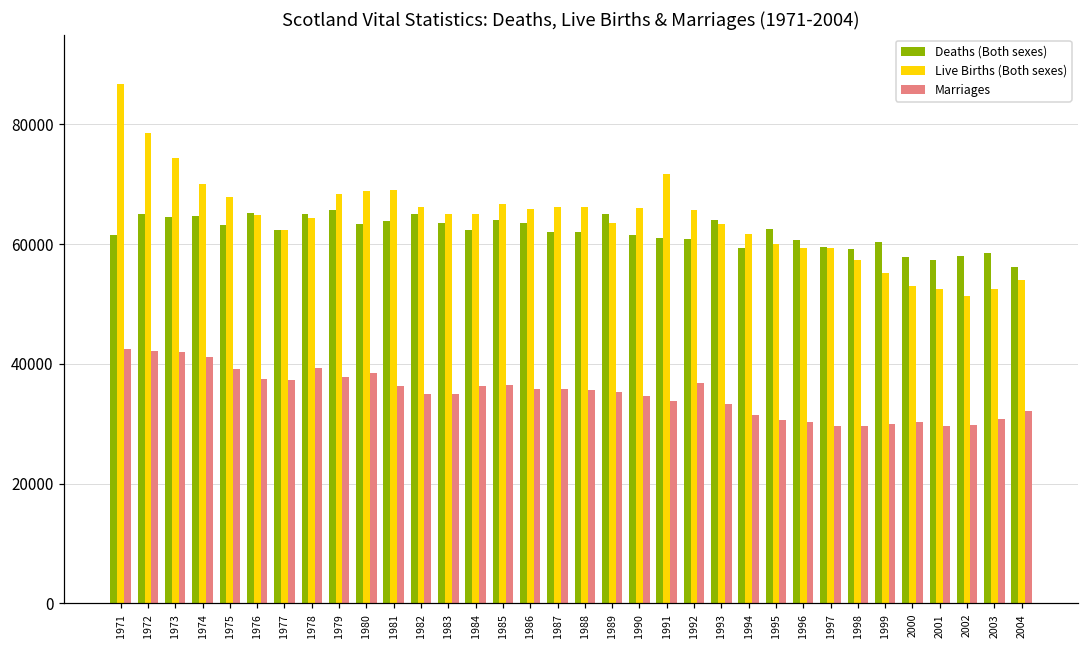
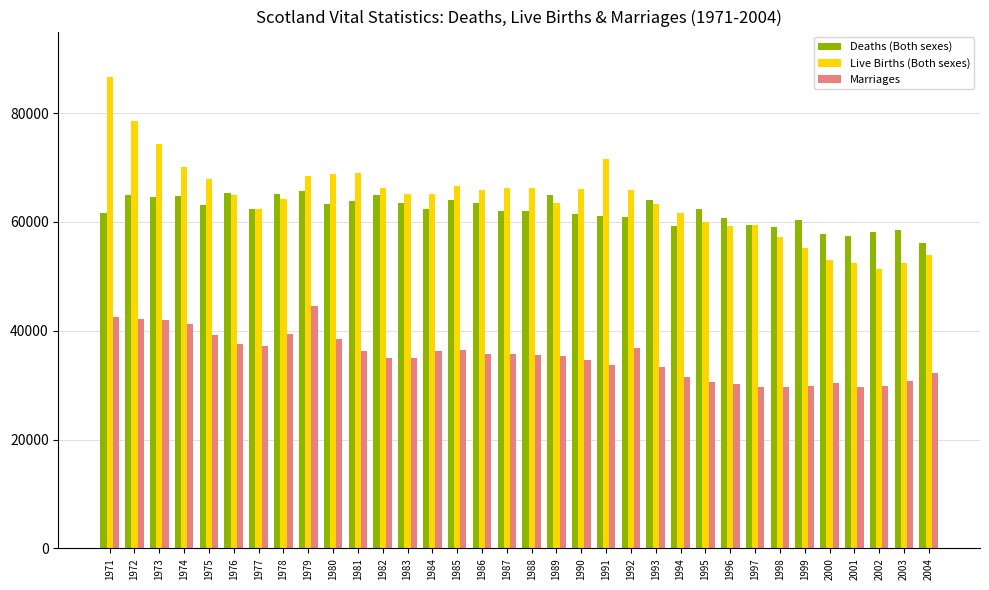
Marriages, 1979: 38000 -> 45000
